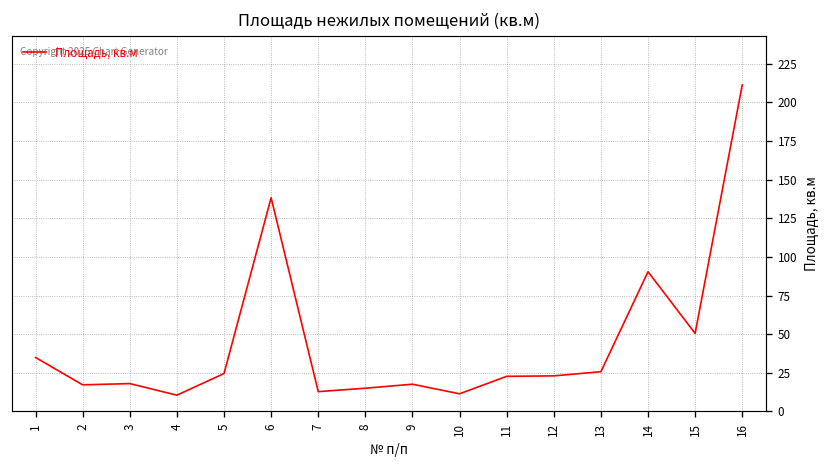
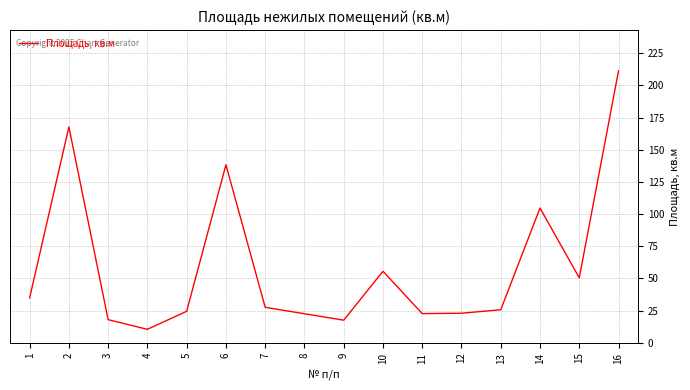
2: 17 -> 168
7: 13 -> 28
8: 15 -> 23
10: 11 -> 56
14: 90 -> 105
